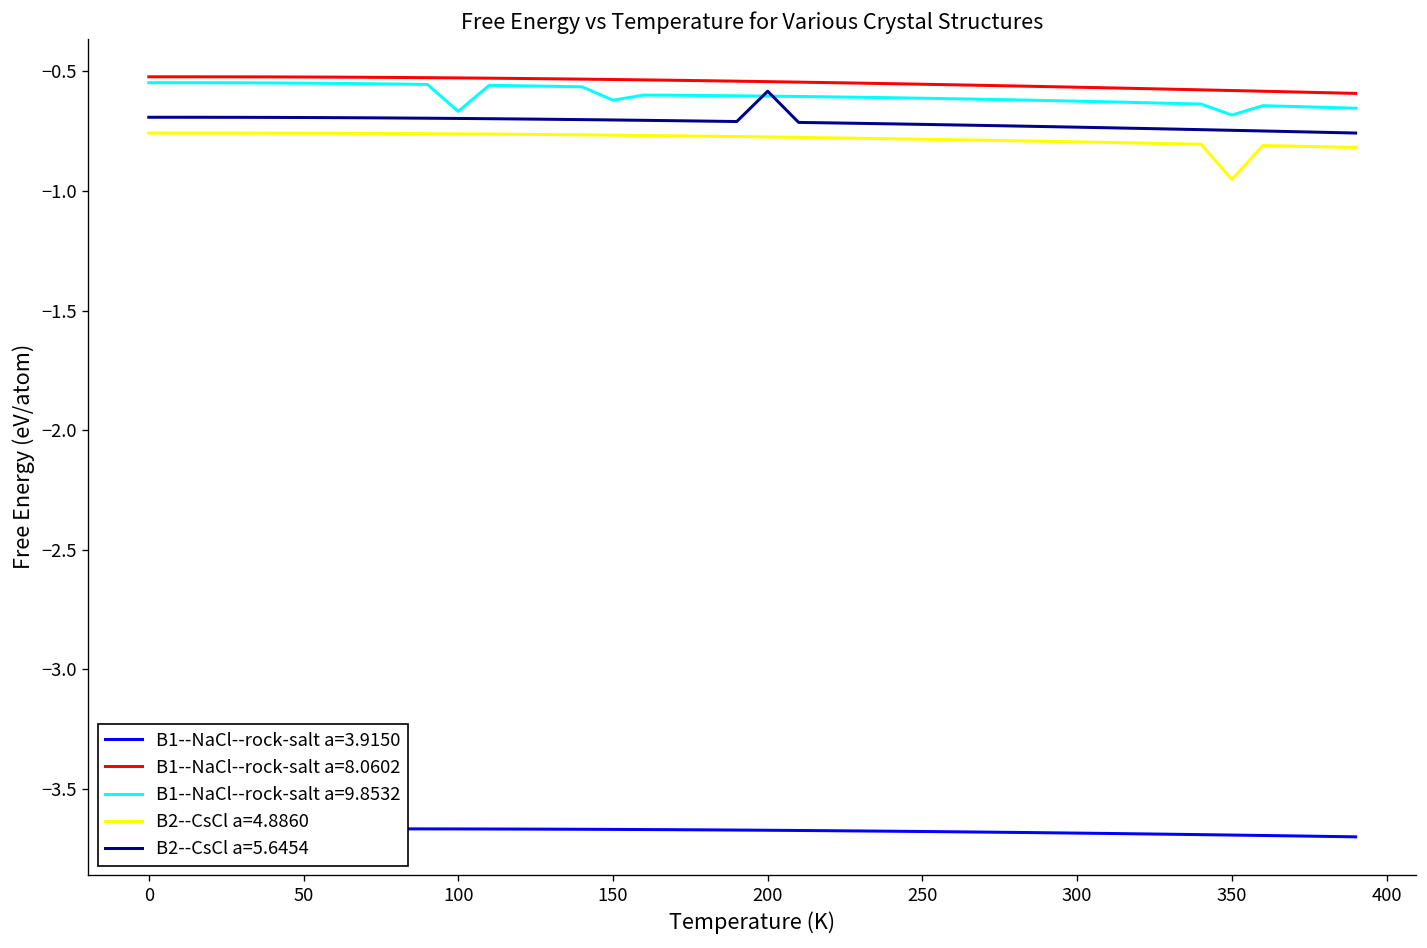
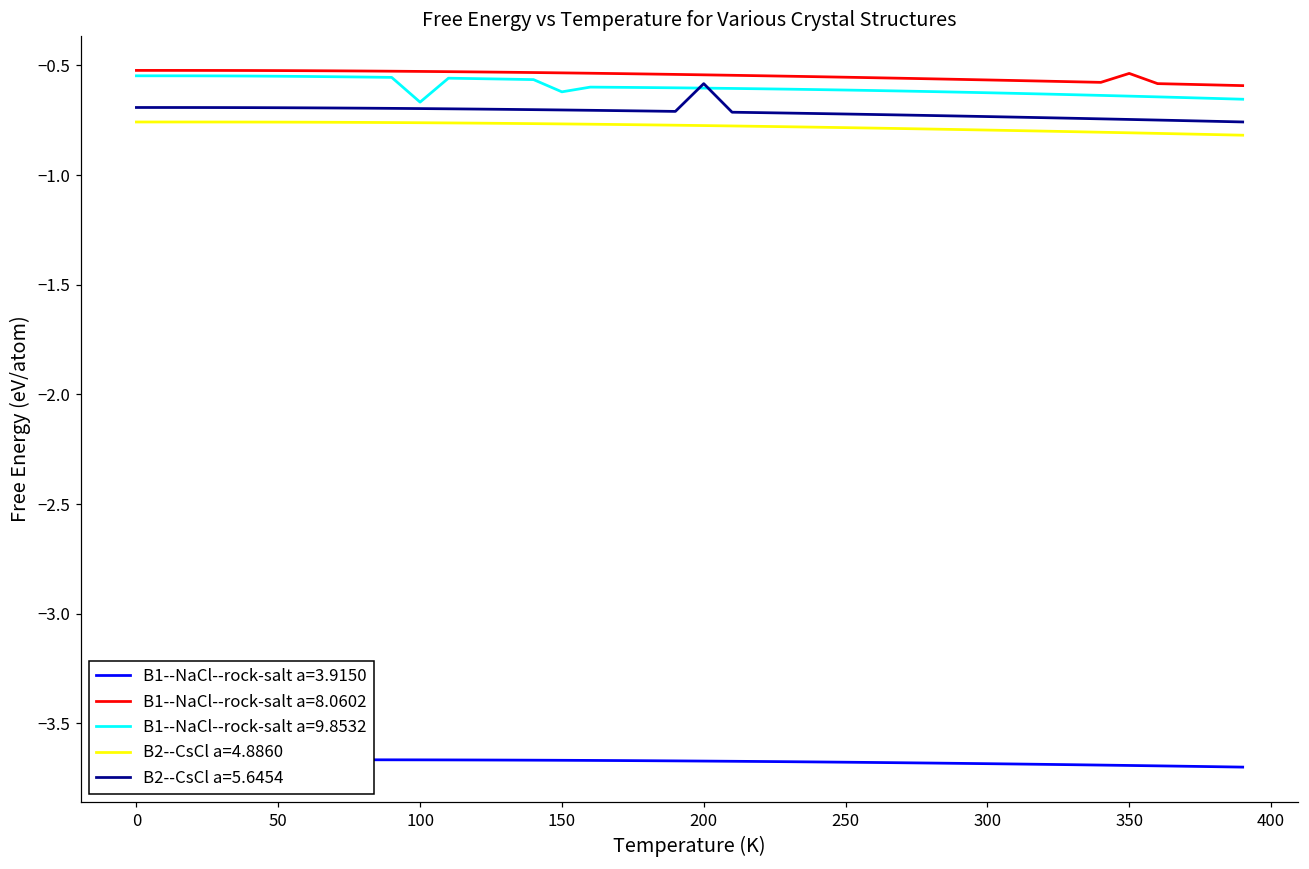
B1--NaCl--rock-salt a=8.0602, 350: -0.58 -> -0.54
B1--NaCl--rock-salt a=9.8532, 350: -0.68 -> -0.64
B2--CsCl a=4.8860, 350: -0.95 -> -0.81
